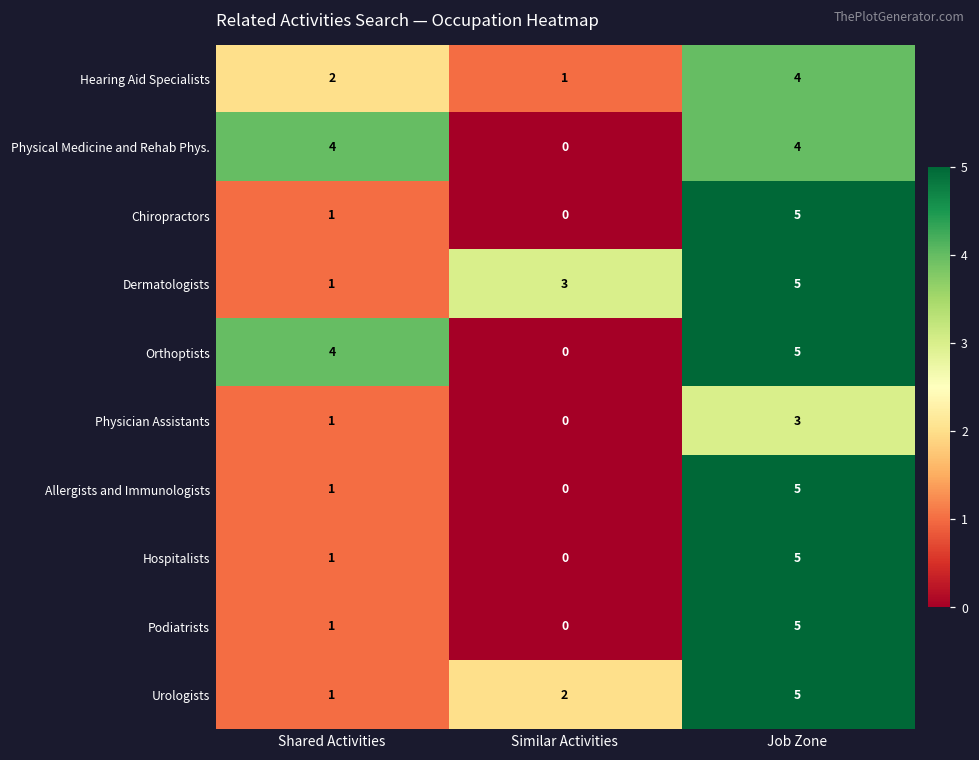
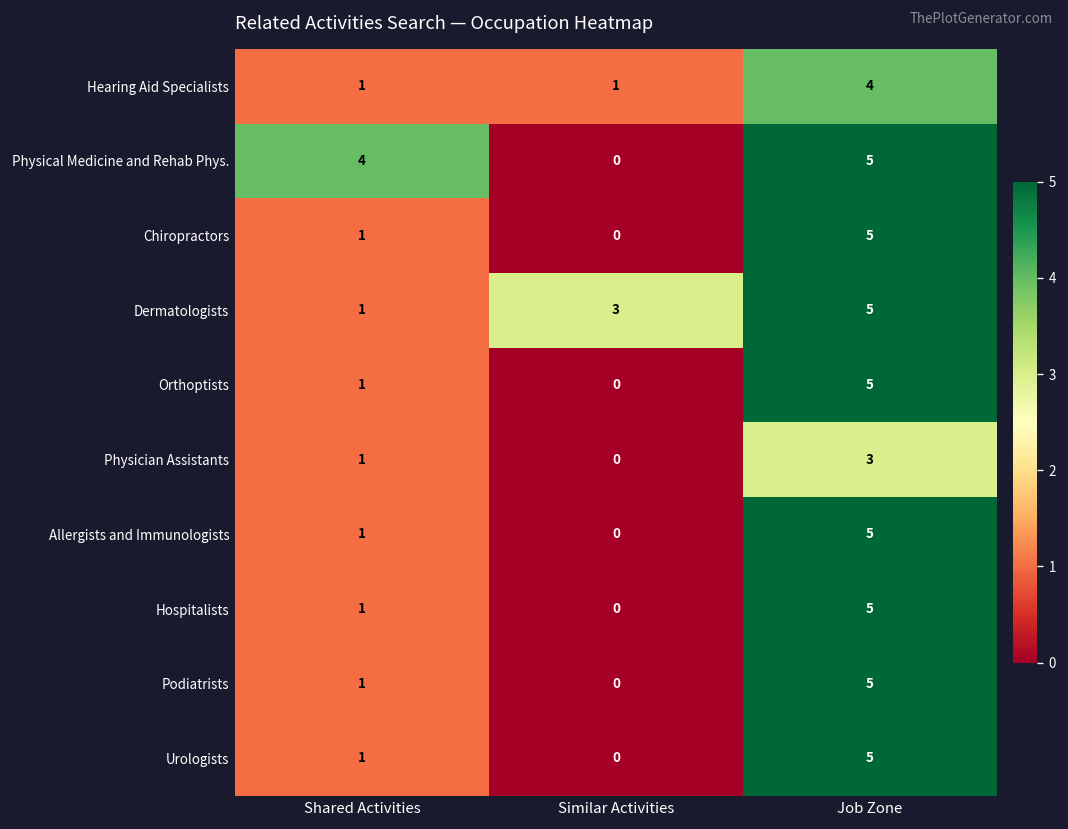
Hearing Aid Specialists, Shared Activities: 2 -> 1
Physical Medicine and Rehab Phys., Job Zone: 4 -> 5
Orthoptists, Shared Activities: 4 -> 1
Urologists, Similar Activities: 2 -> 0
